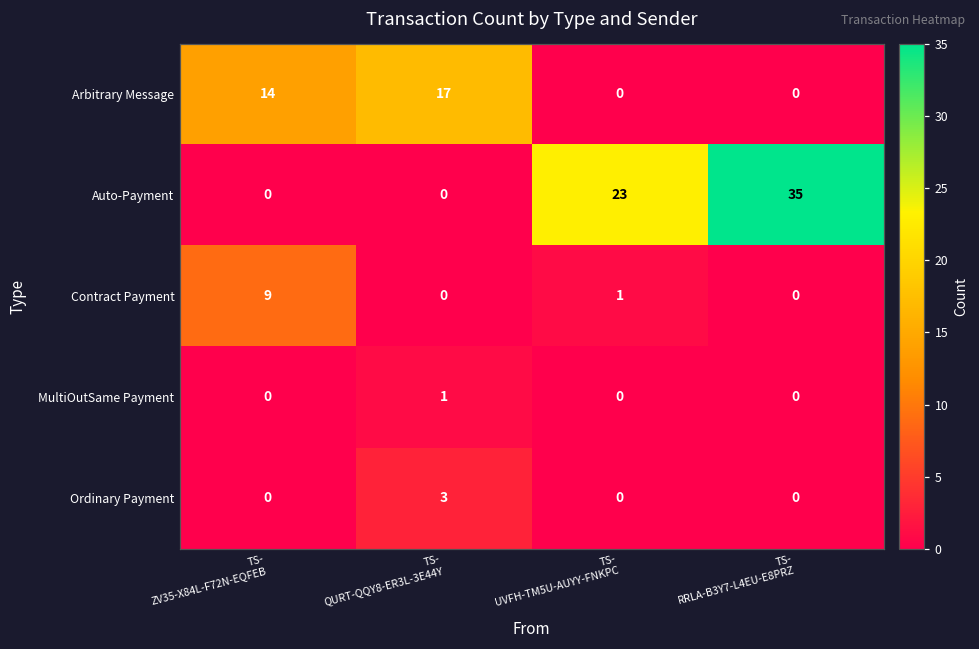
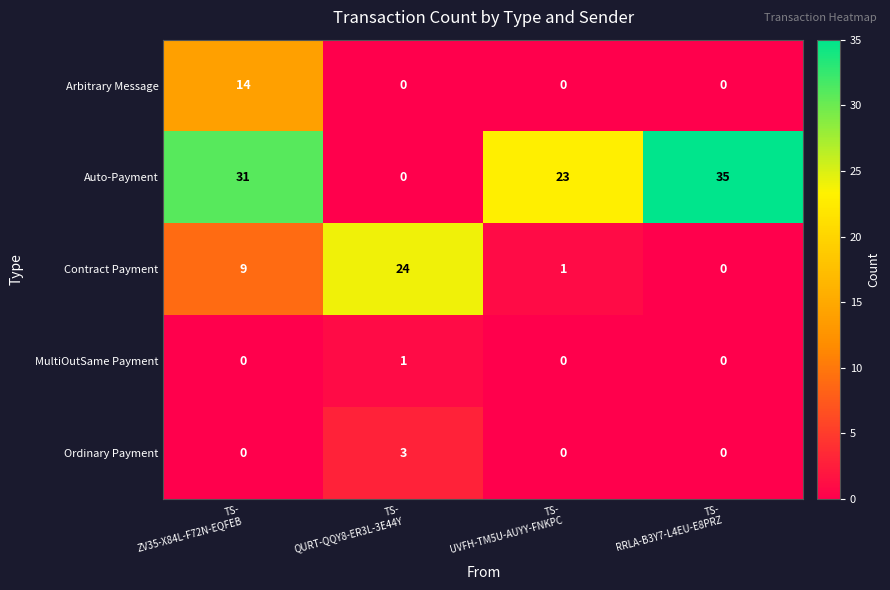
Arbitrary Message, TS- QURT-QQY8-ER3L-3E44Y: 17 -> 0
Auto-Payment, TS- ZV35-X84L-F72N-EQFEB: 0 -> 31
Contract Payment, TS- QURT-QQY8-ER3L-3E44Y: 0 -> 24
